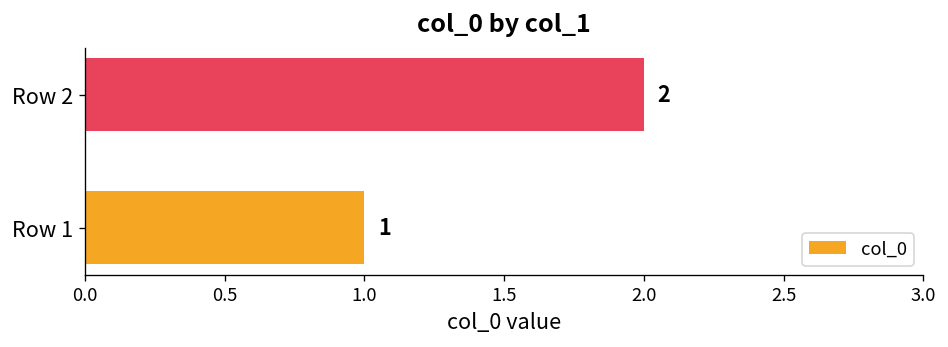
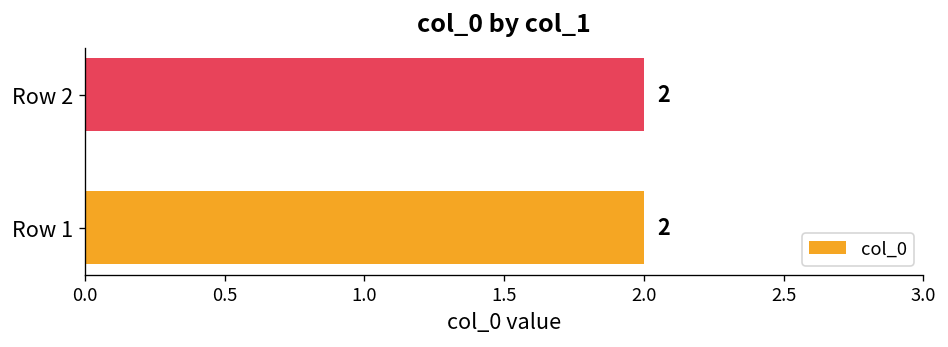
Row 1: 1 -> 2
